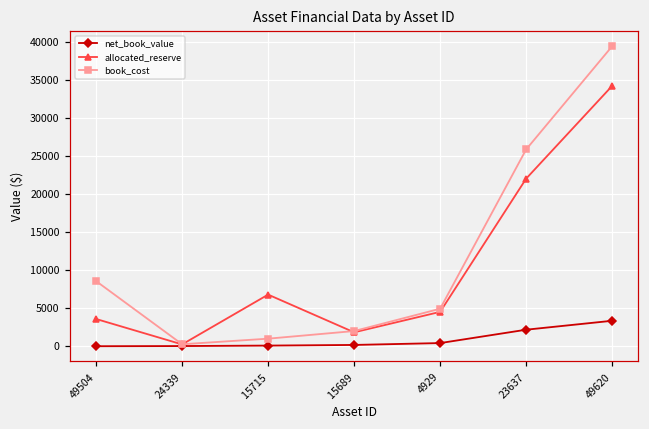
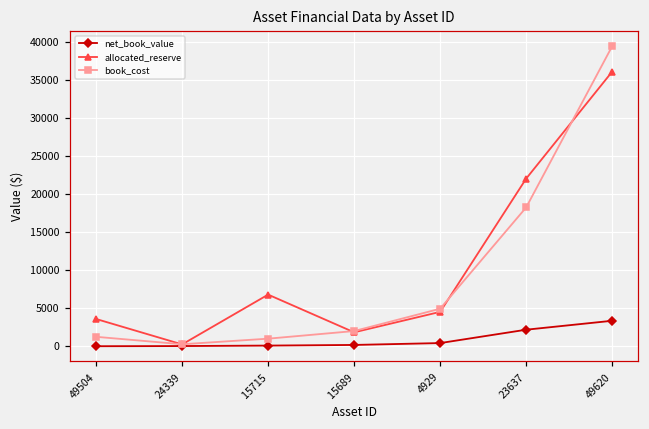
book_cost, 49504: 9000 -> 1000
book_cost, 23637: 26000 -> 18000
allocated_reserve, 49620: 34000 -> 36000
